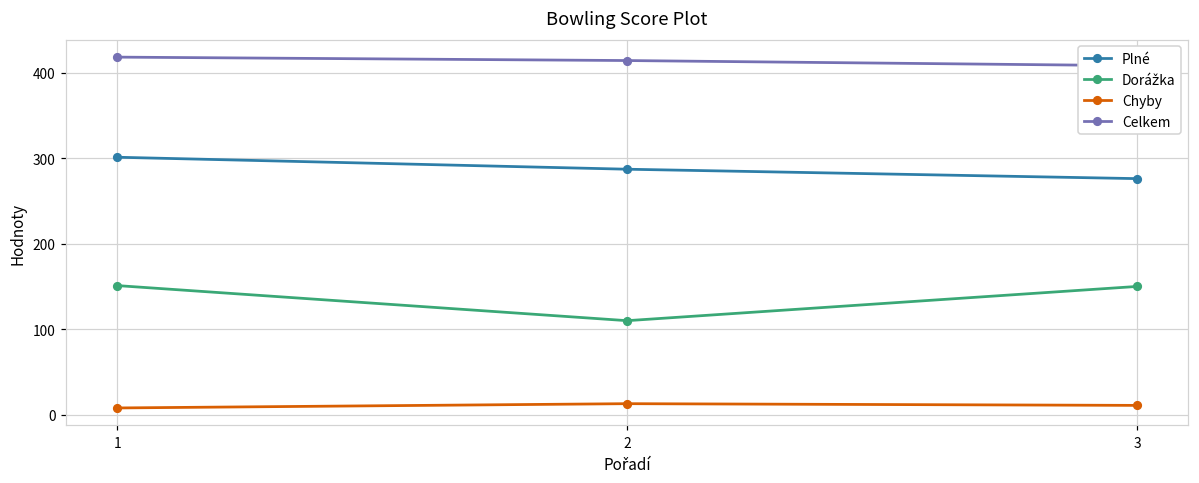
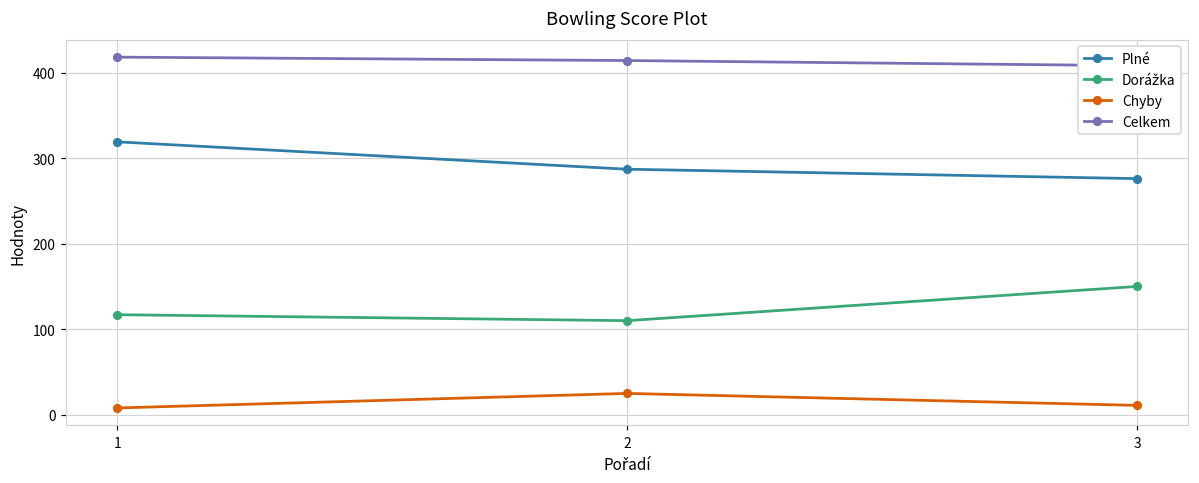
Plné, 1: 300 -> 320
Dorážka, 1: 150 -> 120
Chyby, 2: 10 -> 30
